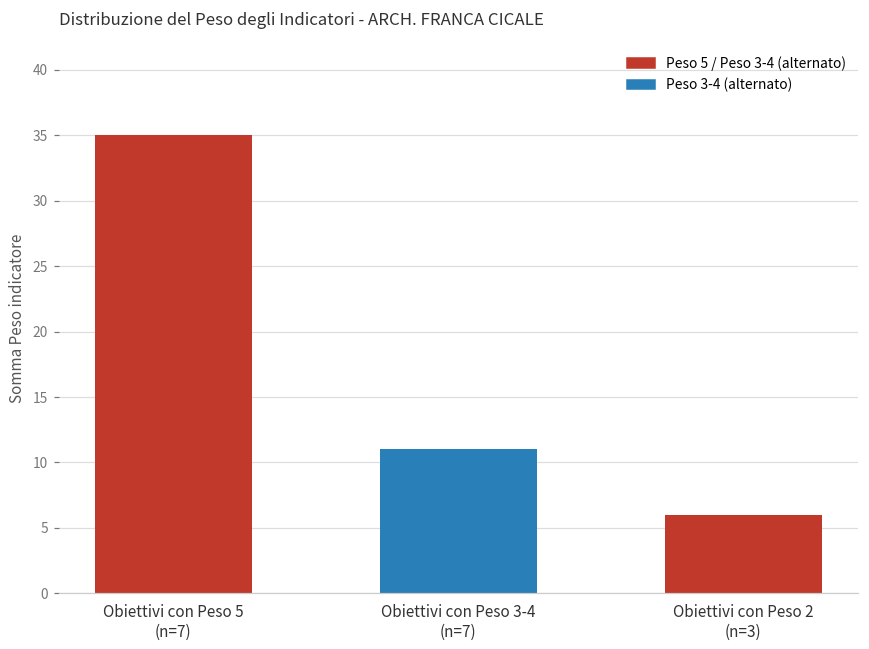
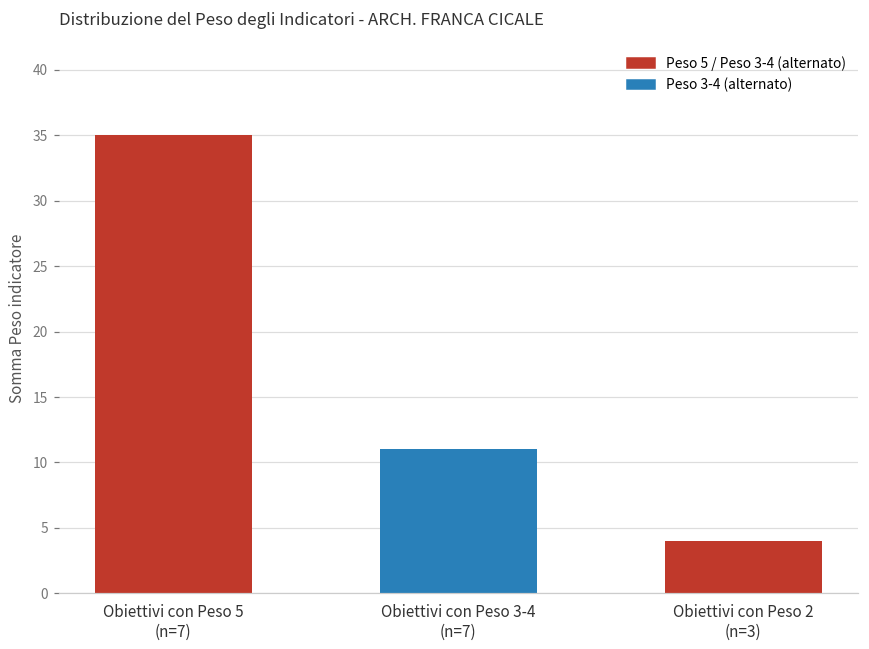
Obiettivi con Peso 2 (n=3): 6 -> 4
